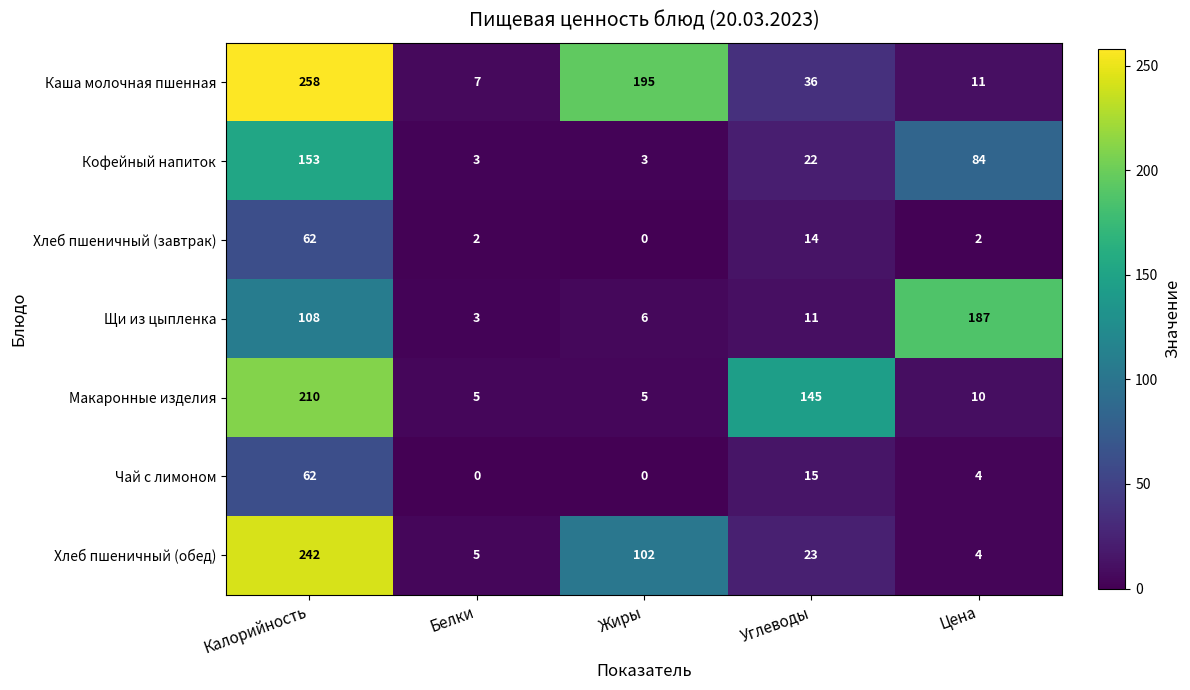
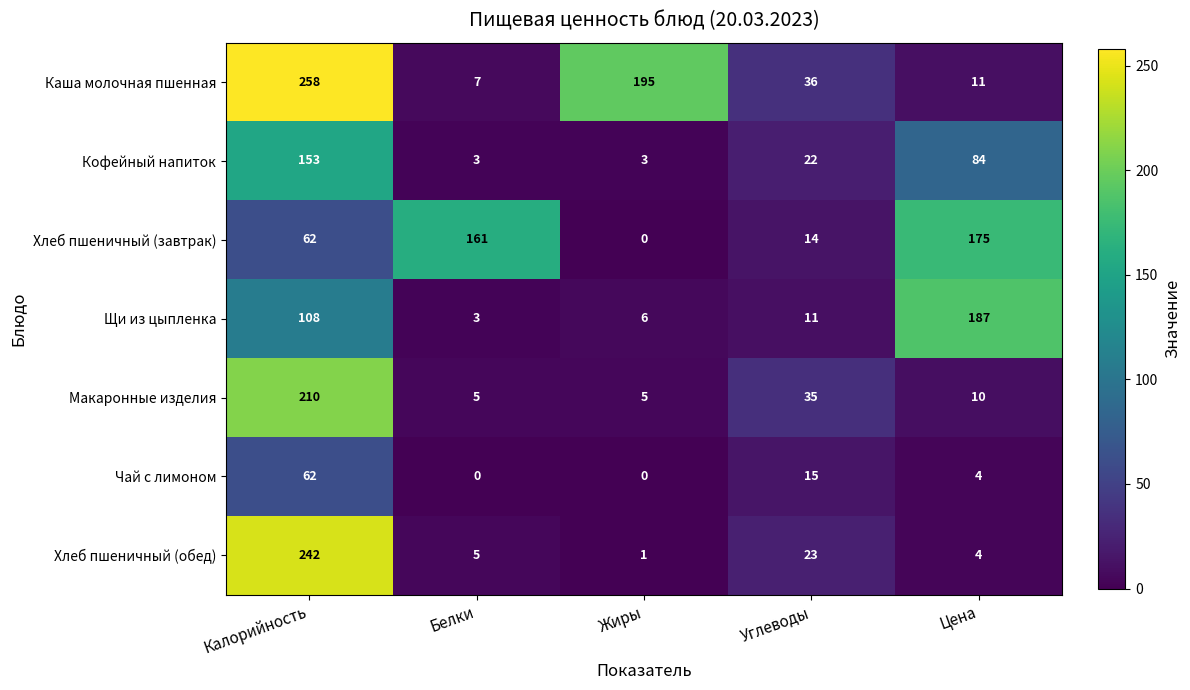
Хлеб пшеничный (завтрак), Белки: 2 -> 161
Хлеб пшеничный (завтрак), Цена: 2 -> 175
Макаронные изделия, Углеводы: 145 -> 35
Хлеб пшеничный (обед), Жиры: 102 -> 1
